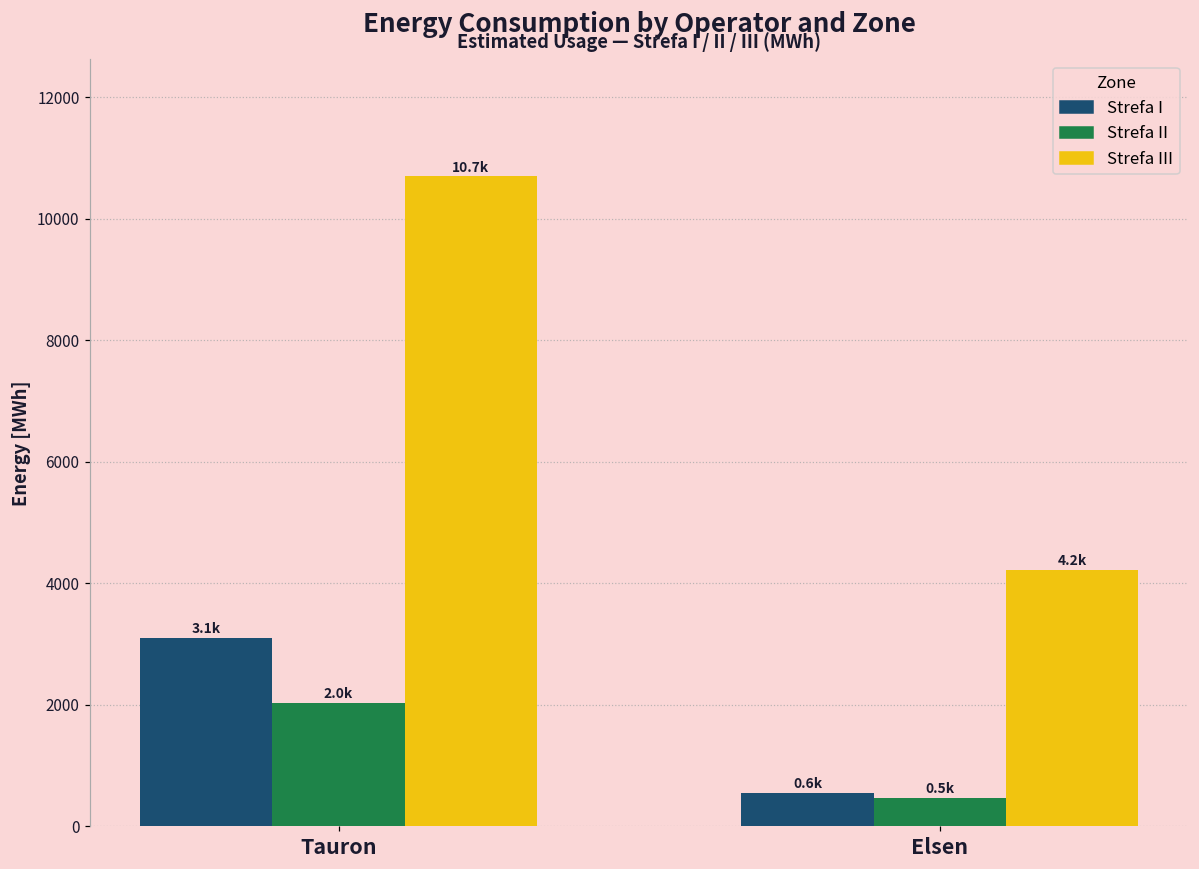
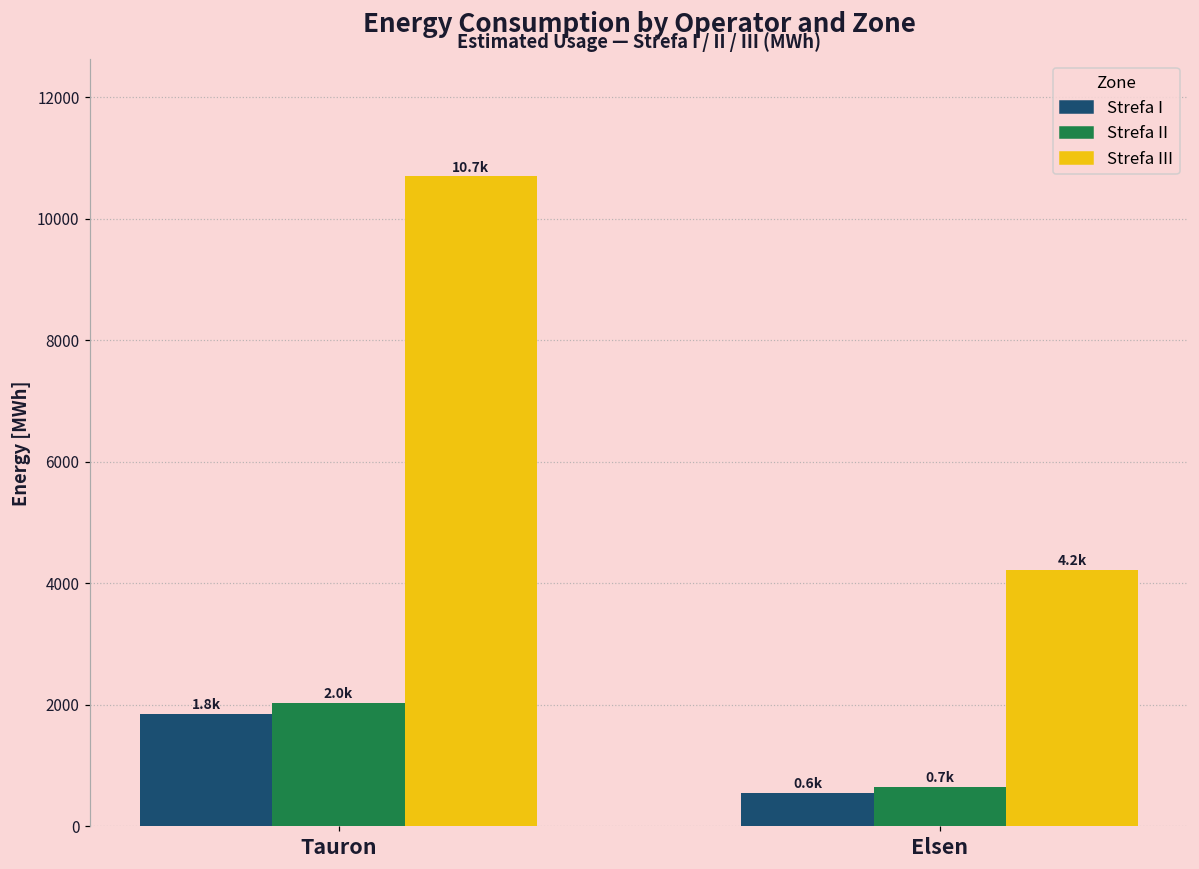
Strefa I, Tauron: 3.1k -> 1.8k
Strefa II, Elsen: 0.5k -> 0.7k
